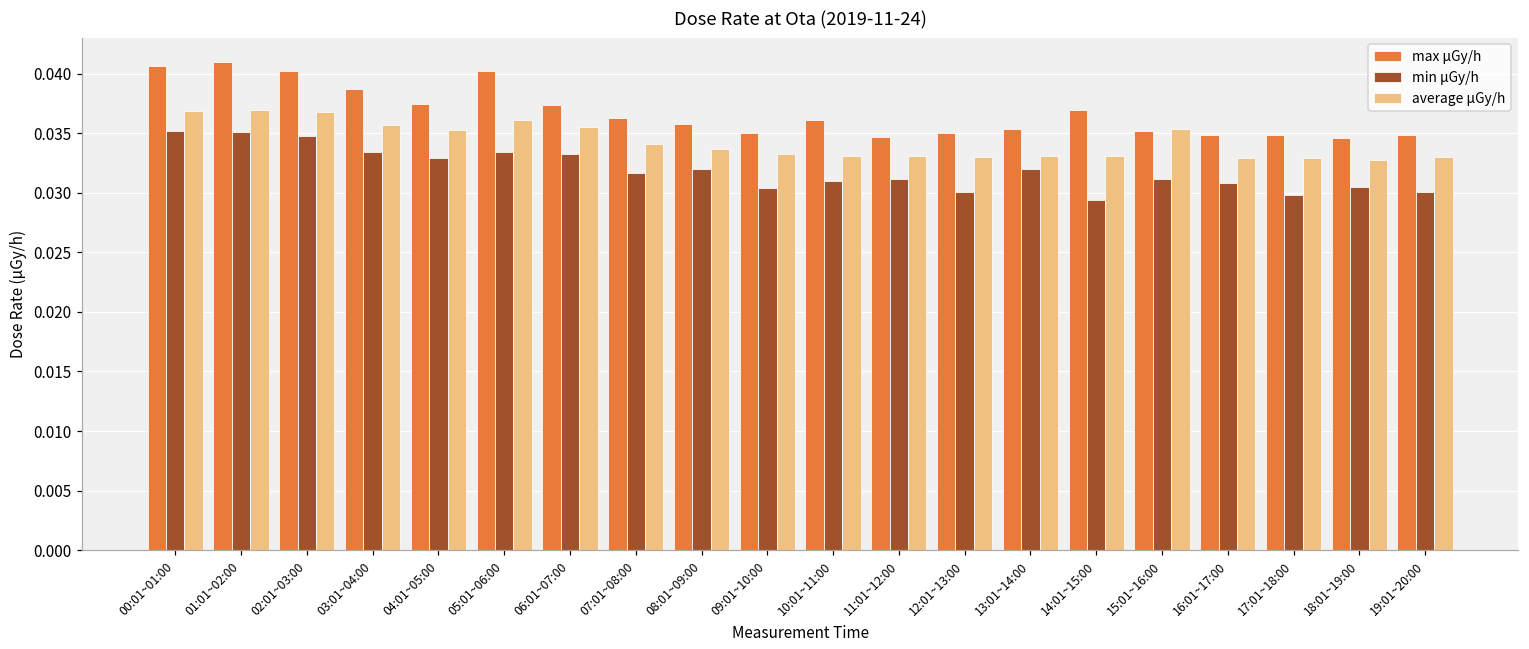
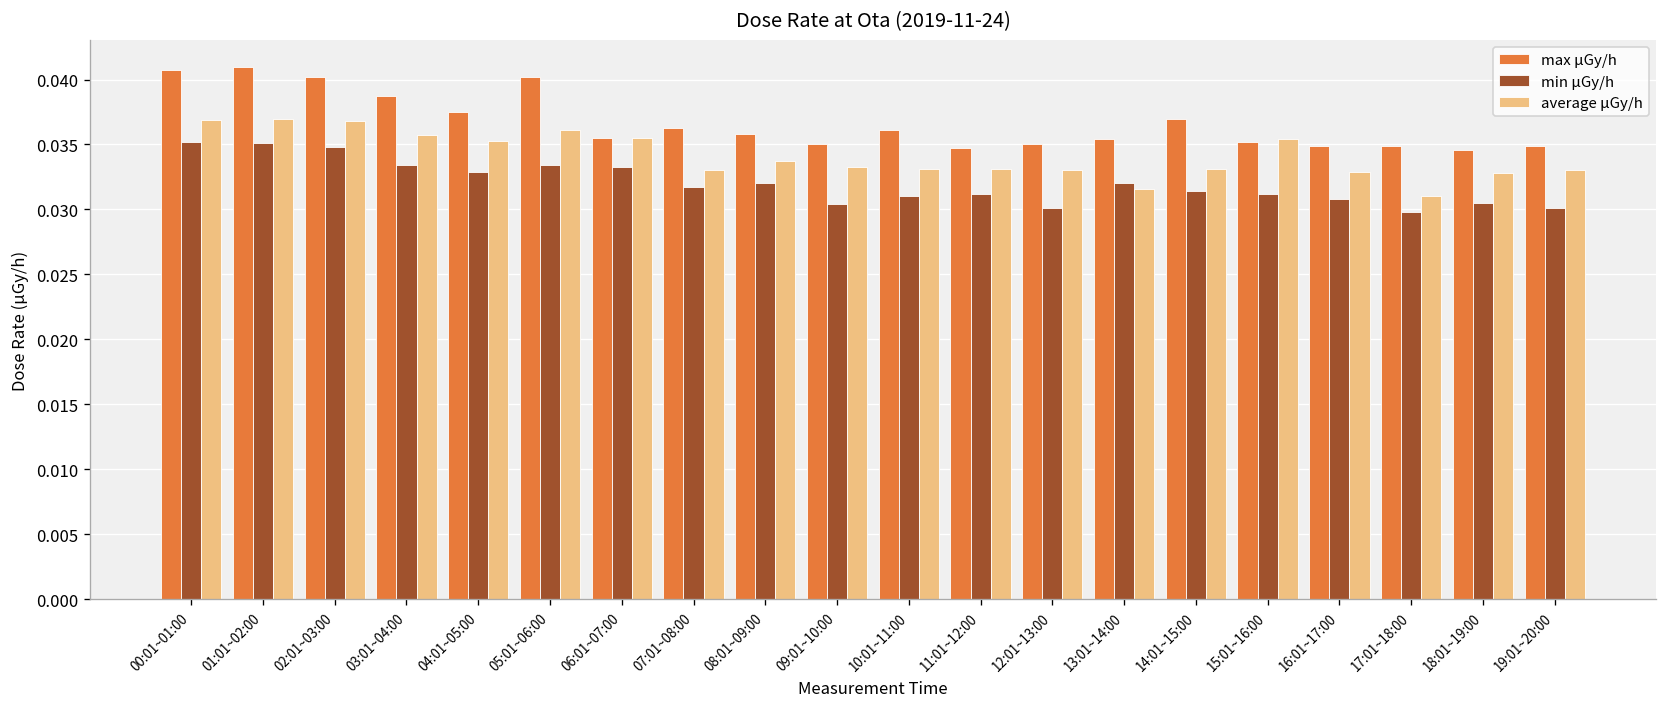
max μGy/h, 06:01~07:00: 0.0374 -> 0.0355
average μGy/h, 07:01~08:00: 0.0341 -> 0.0330
average μGy/h, 13:01~14:00: 0.0331 -> 0.0316
min μGy/h, 14:01~15:00: 0.0294 -> 0.0314
average μGy/h, 17:01~18:00: 0.0329 -> 0.0310
